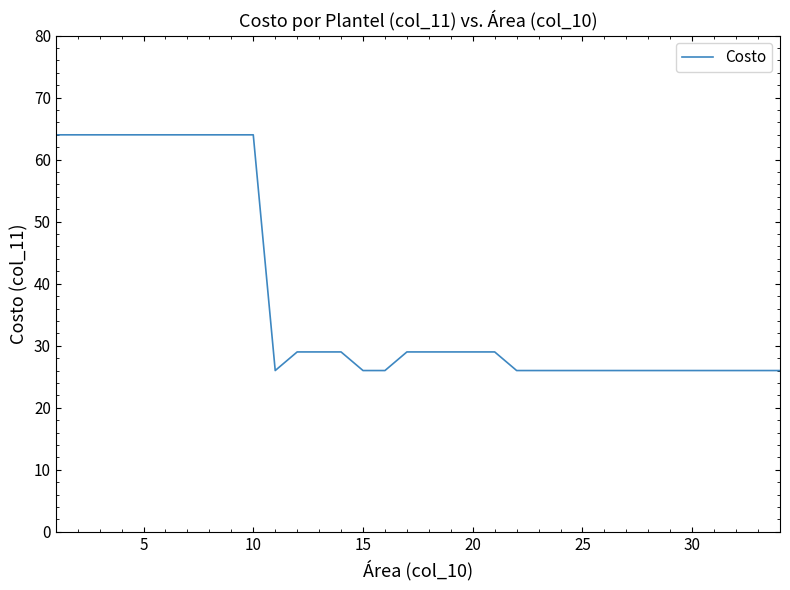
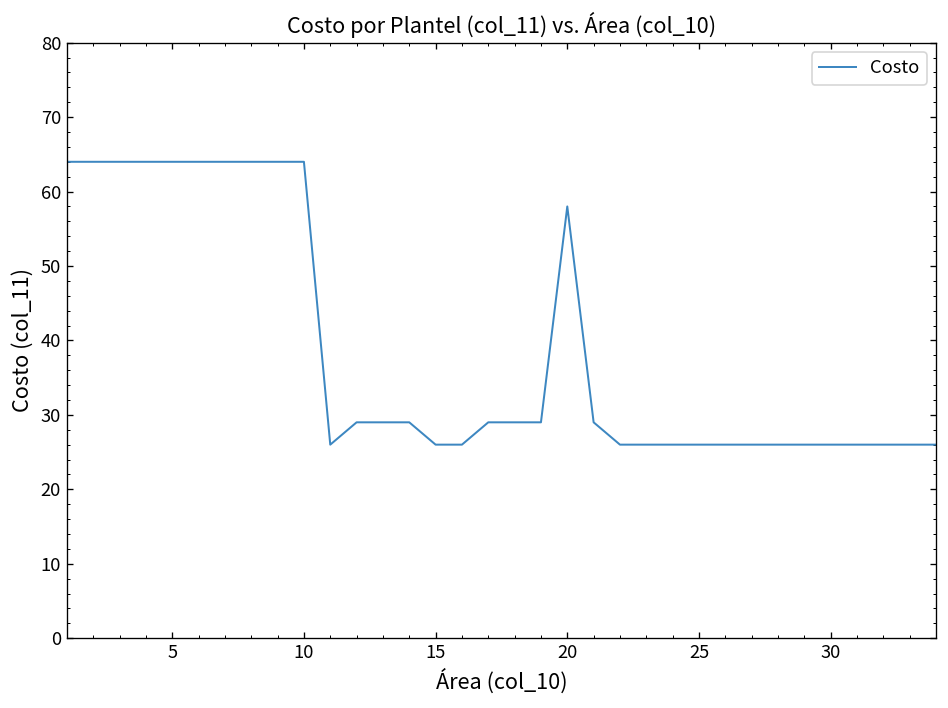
20: 29 -> 58
